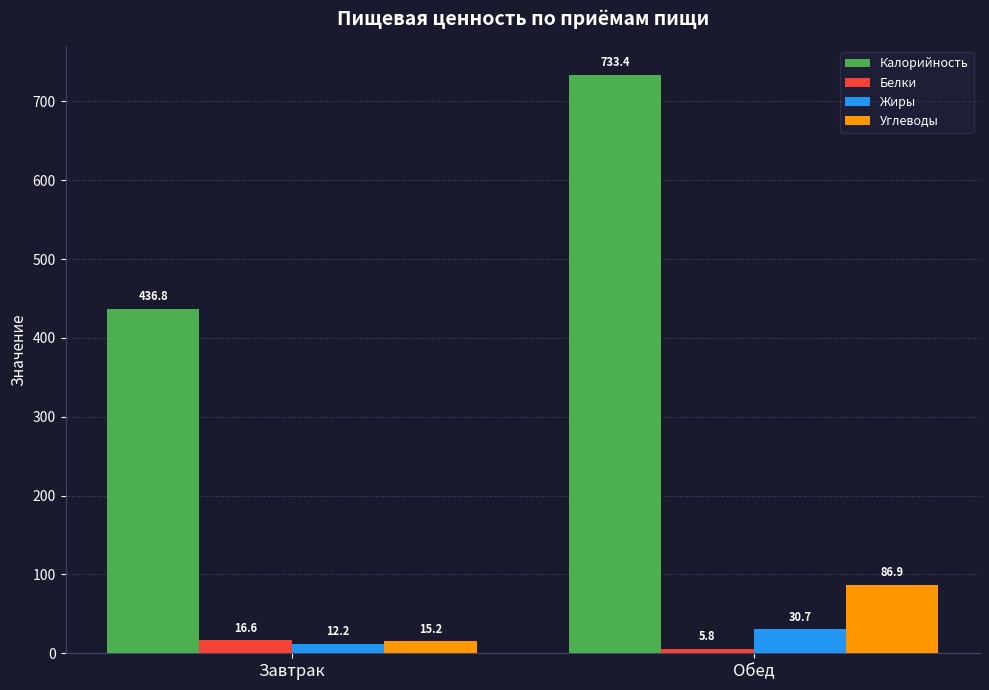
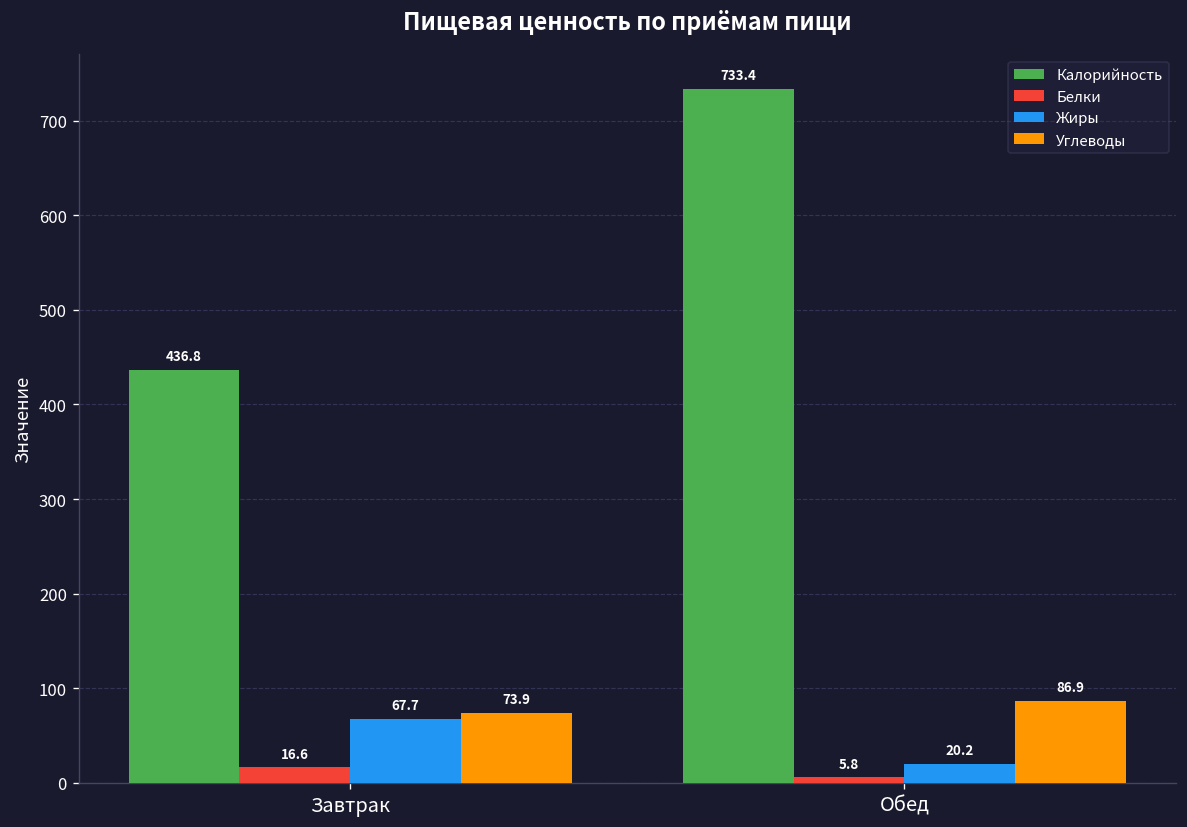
Жиры, Завтрак: 12.2 -> 67.7
Углеводы, Завтрак: 15.2 -> 73.9
Жиры, Обед: 30.7 -> 20.2
